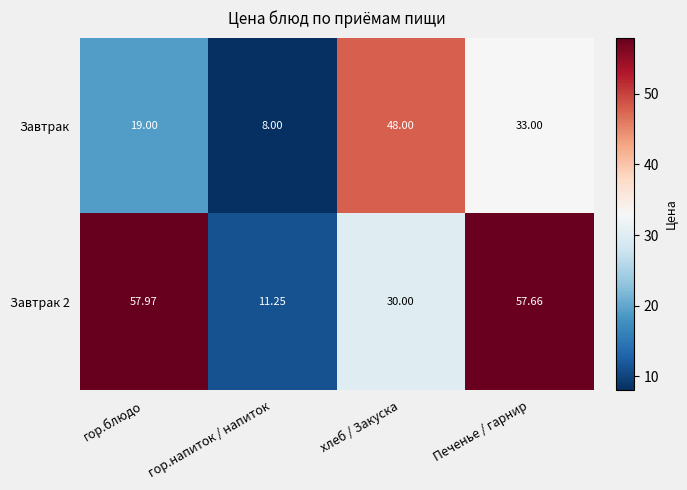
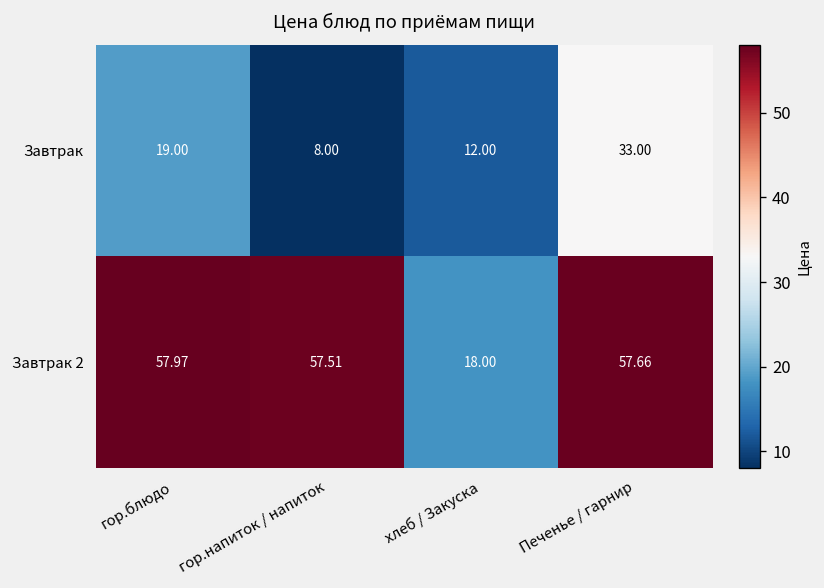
Завтрак, хлеб / Закуска: 48.00 -> 12.00
Завтрак 2, гор.напиток / напиток: 11.25 -> 57.51
Завтрак 2, хлеб / Закуска: 30.00 -> 18.00
